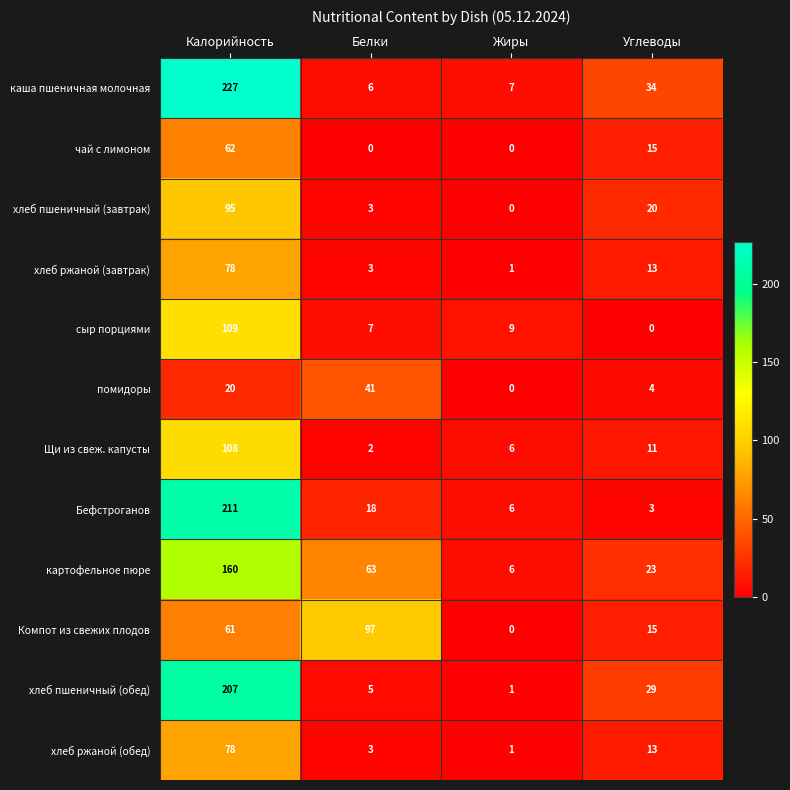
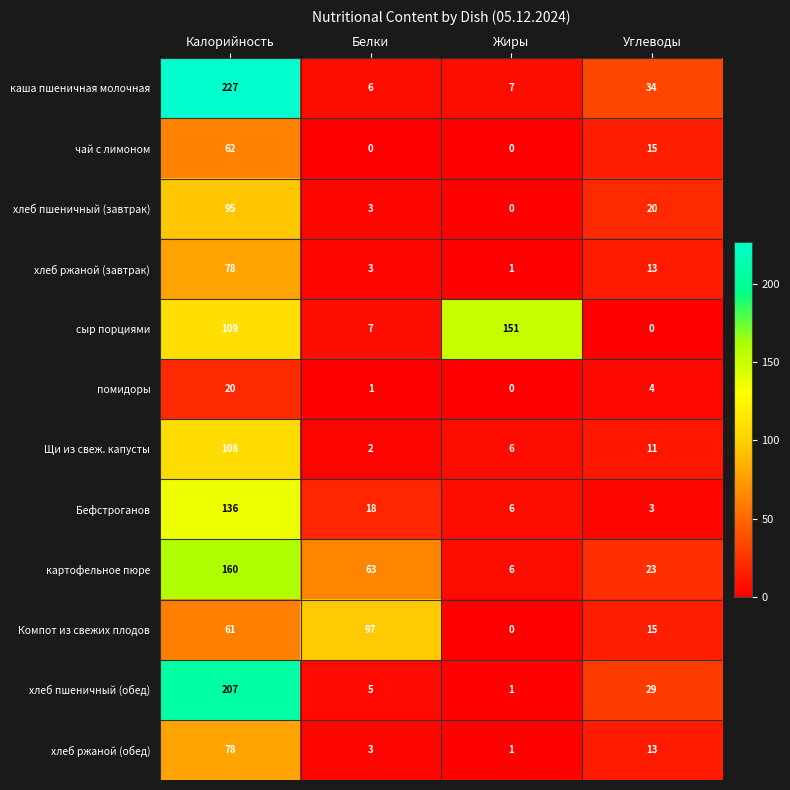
сыр порциями, Жиры: 9 -> 151
помидоры, Белки: 41 -> 1
Бефстроганов, Калорийность: 211 -> 136
